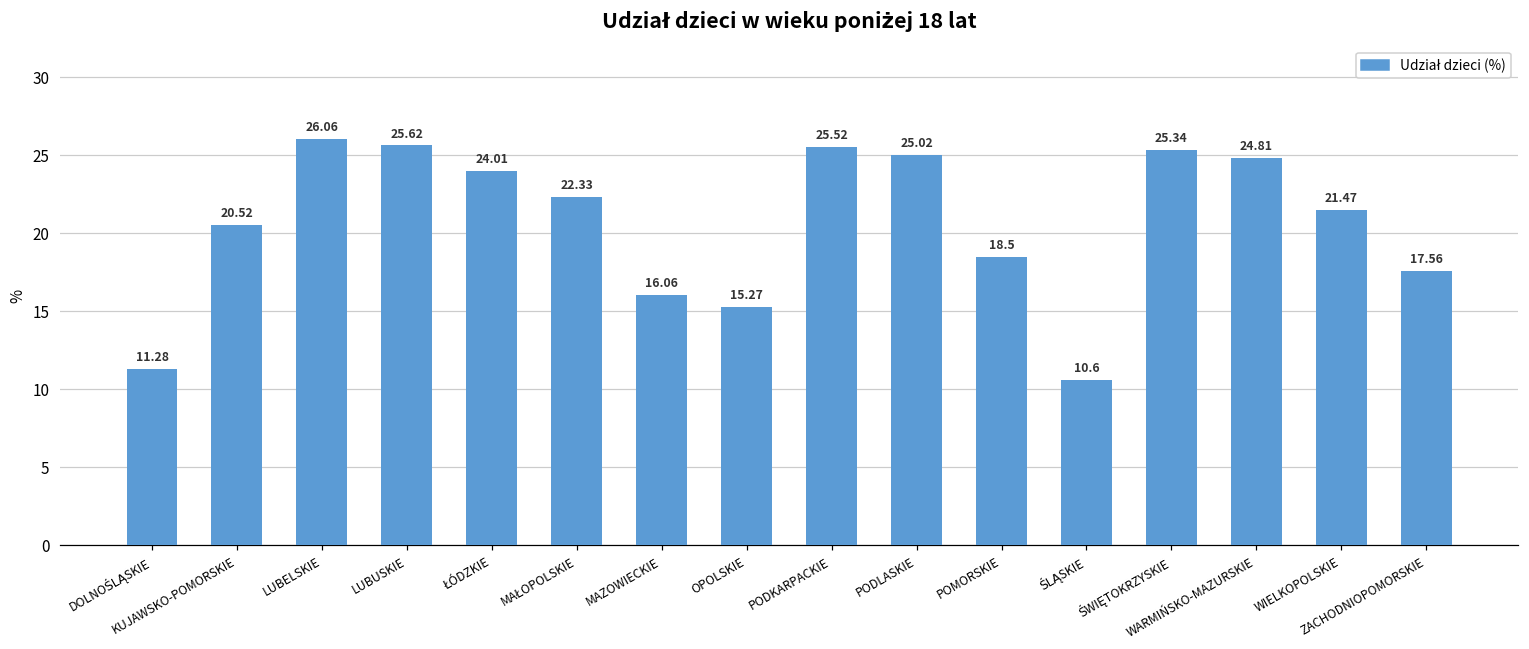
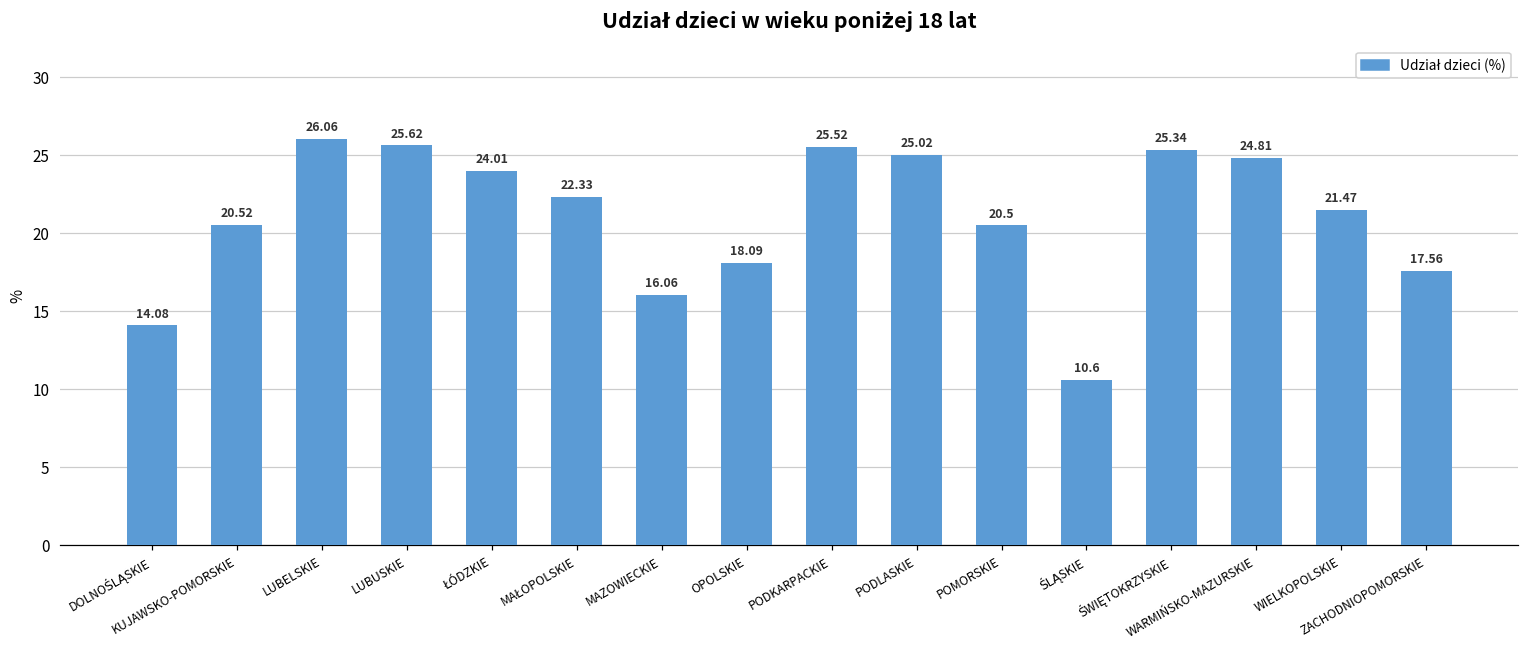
DOLNOŚLĄSKIE: 11.28 -> 14.08
OPOLSKIE: 15.27 -> 18.09
POMORSKIE: 18.5 -> 20.5
